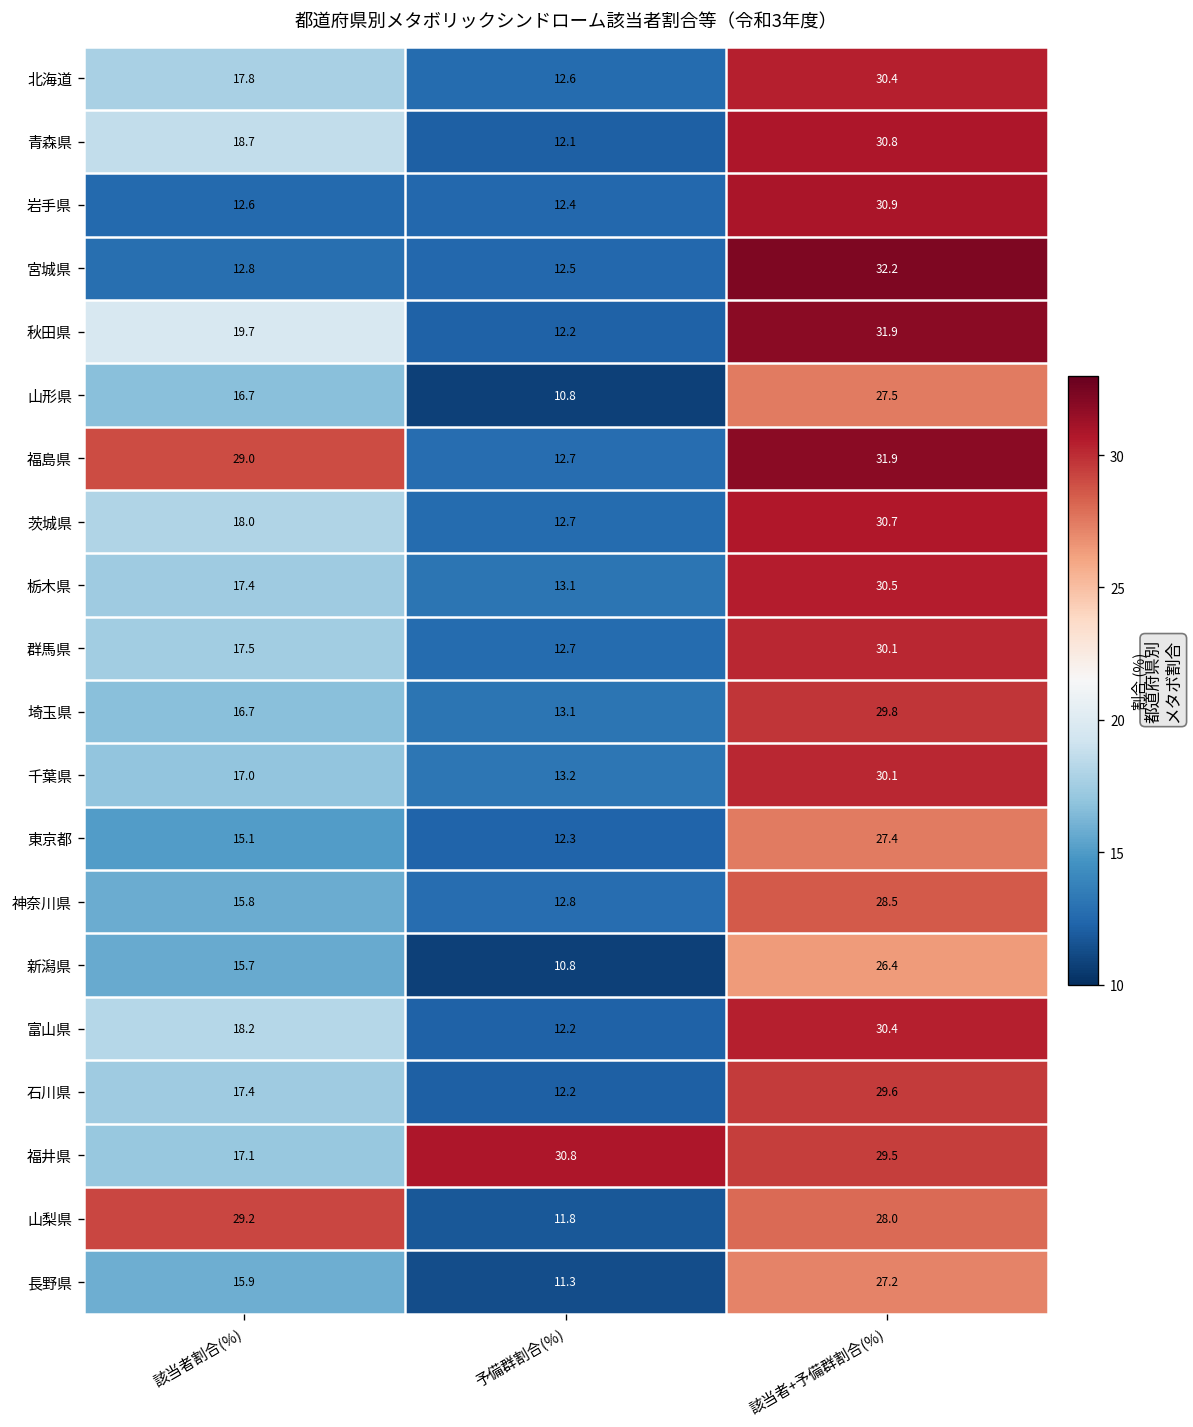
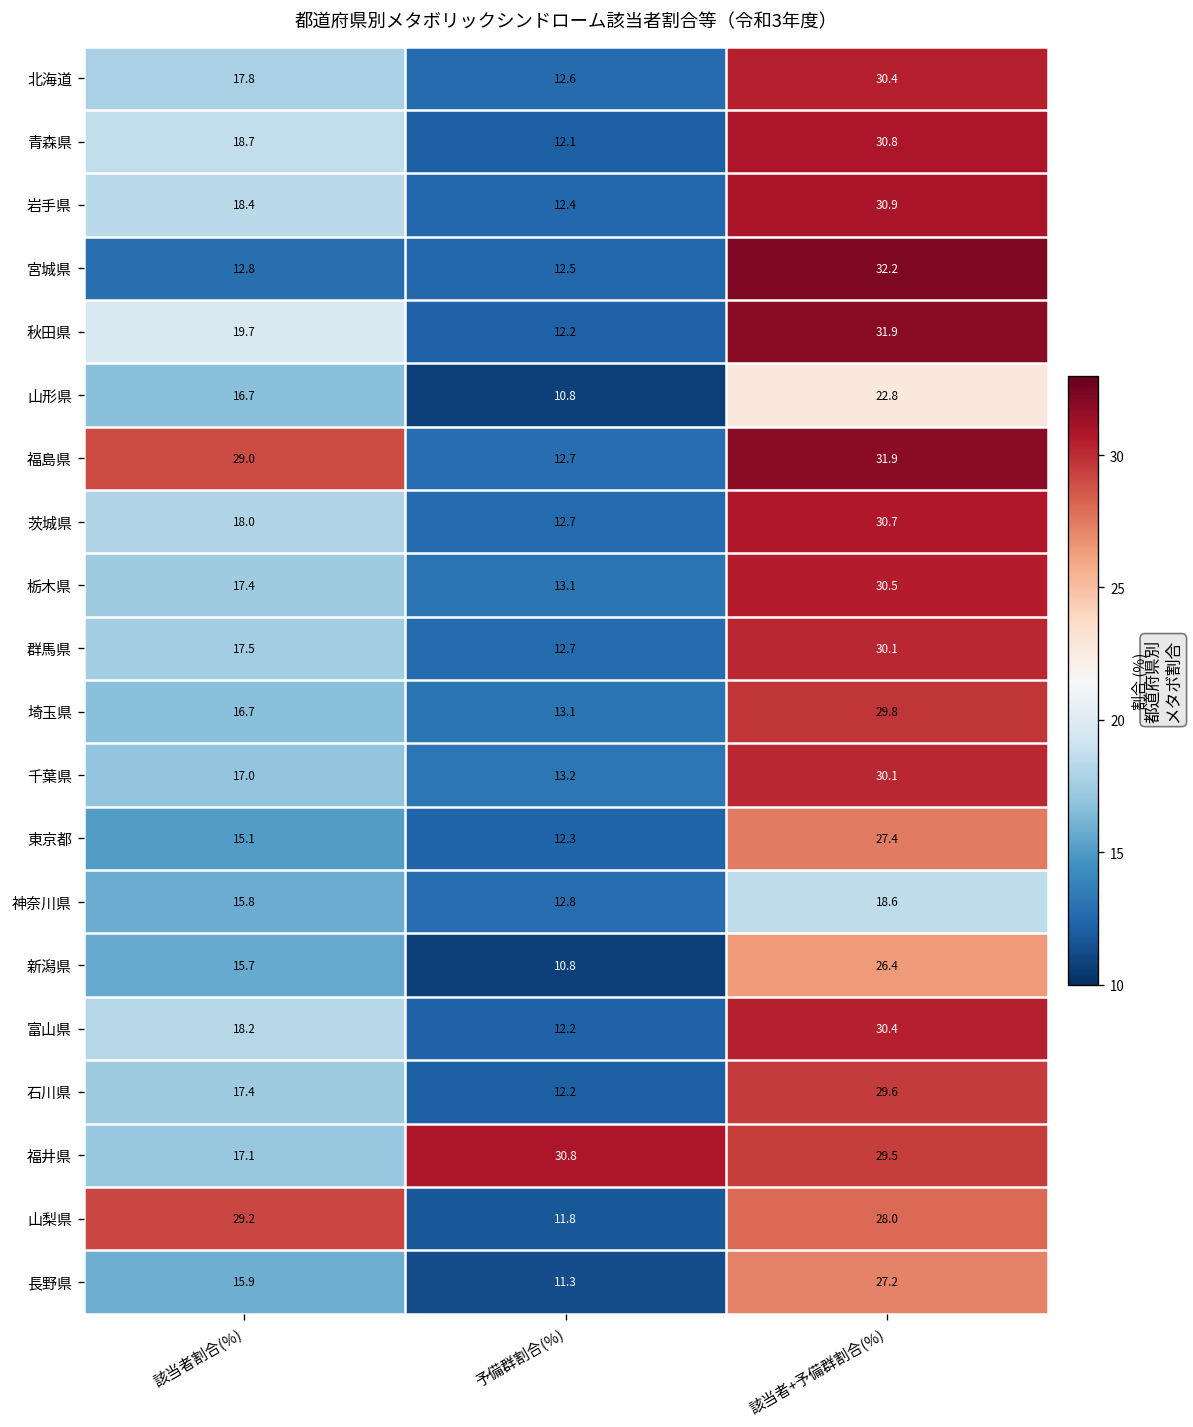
岩手県, 該当者割合(%): 12.6 -> 18.4
山形県, 該当者+予備群割合(%): 27.5 -> 22.8
神奈川県, 該当者+予備群割合(%): 28.5 -> 18.6
